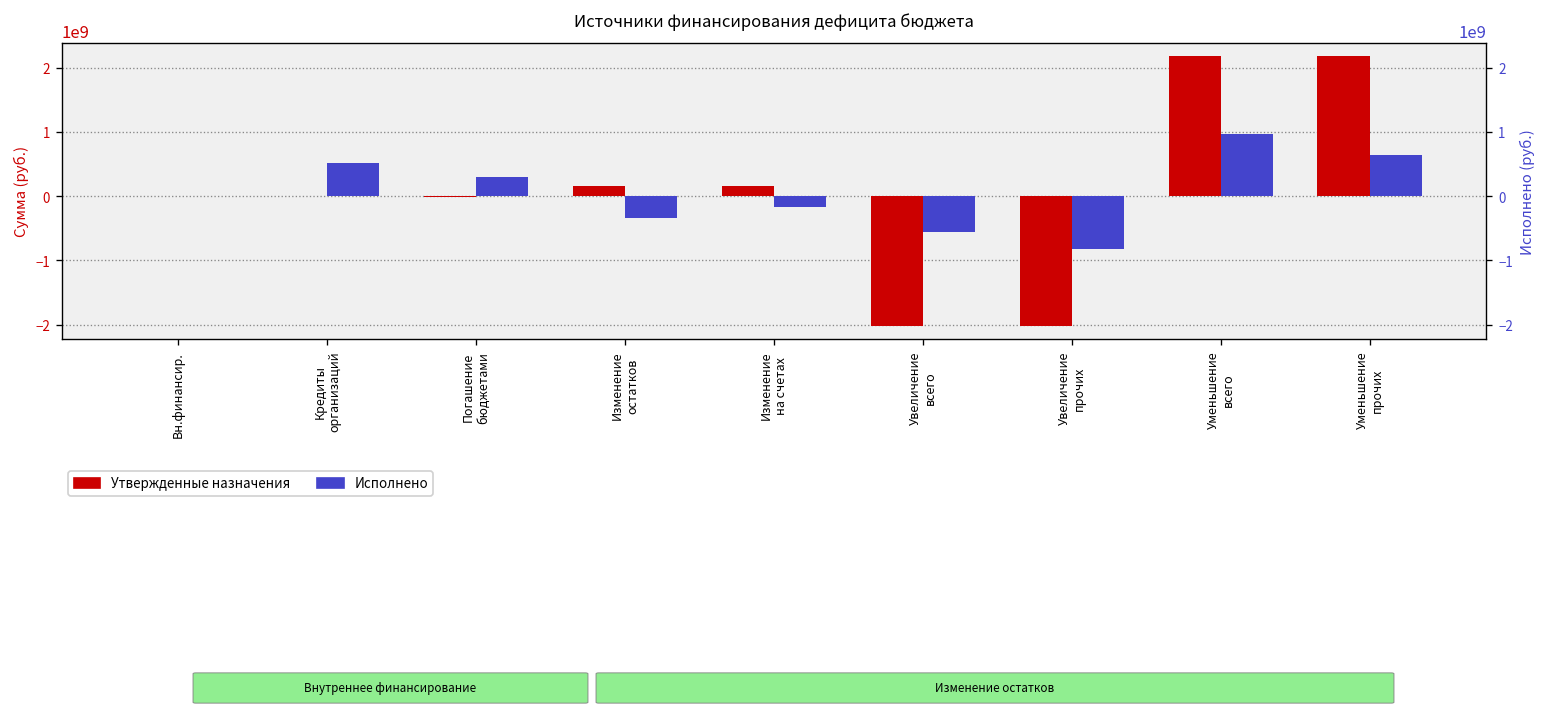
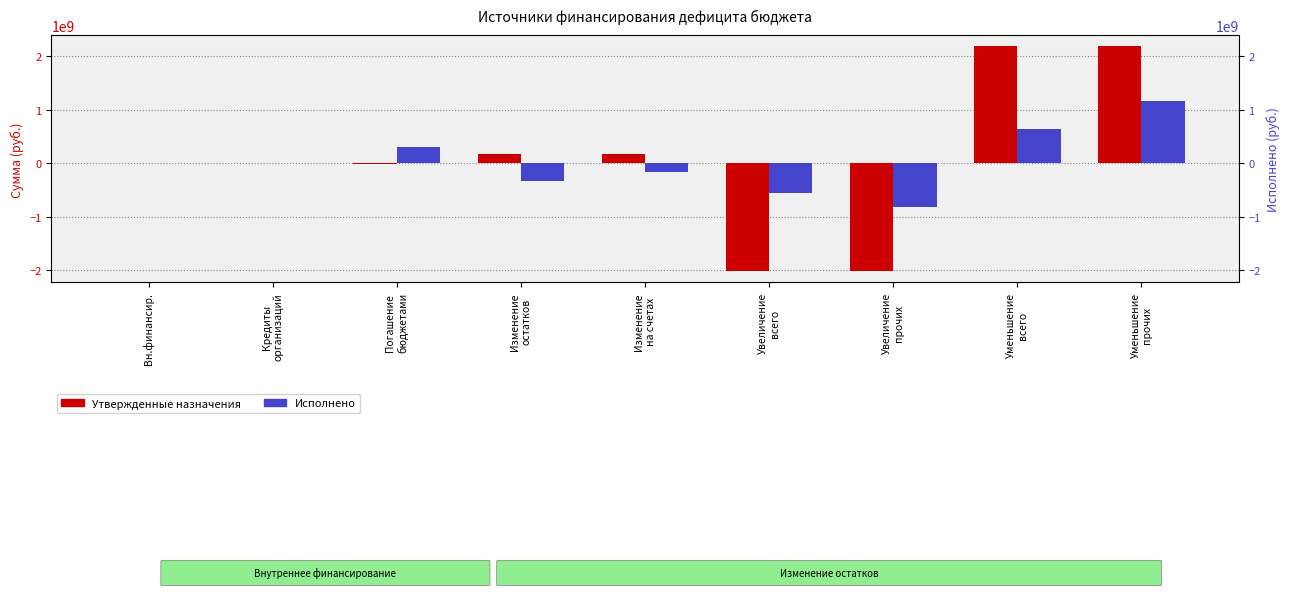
Исполнено, Кредиты организаций: 500000000 -> 0
Исполнено, Уменьшение всего: 1000000000 -> 600000000
Исполнено, Уменьшение прочих: 600000000 -> 1200000000
